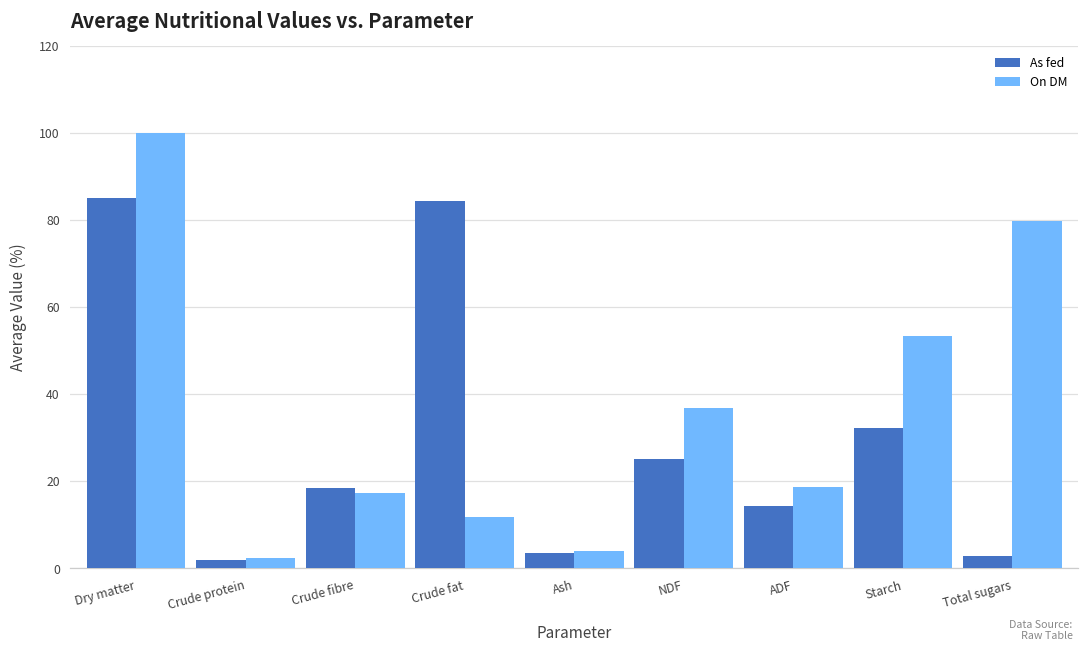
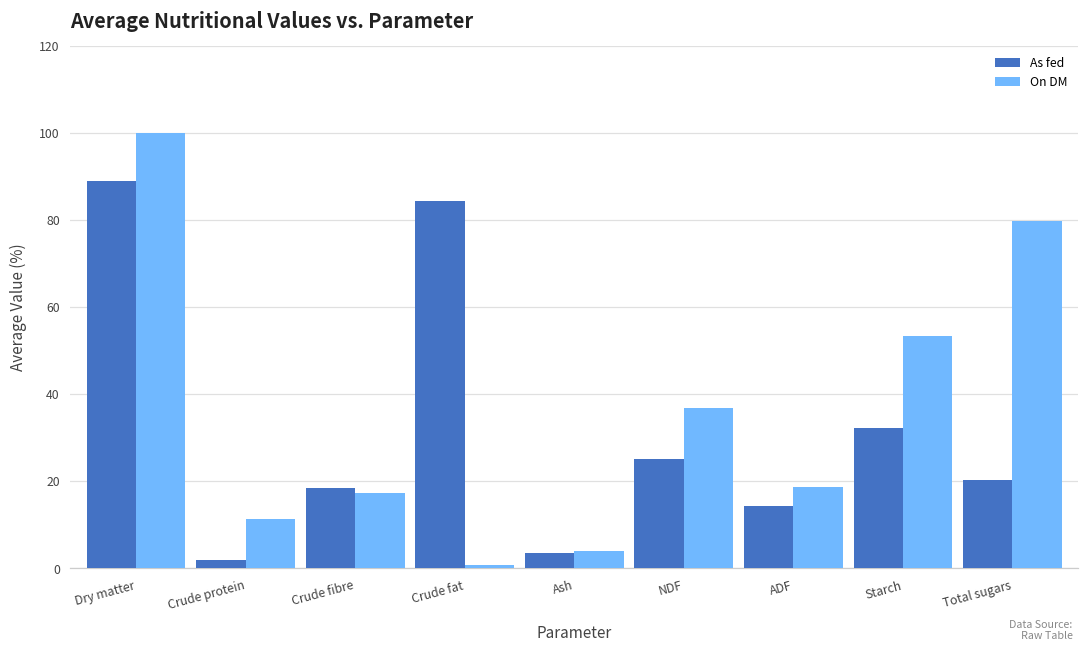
As fed, Dry matter: 85 -> 89
On DM, Crude protein: 2 -> 11
On DM, Crude fat: 12 -> 1
As fed, Total sugars: 3 -> 20
